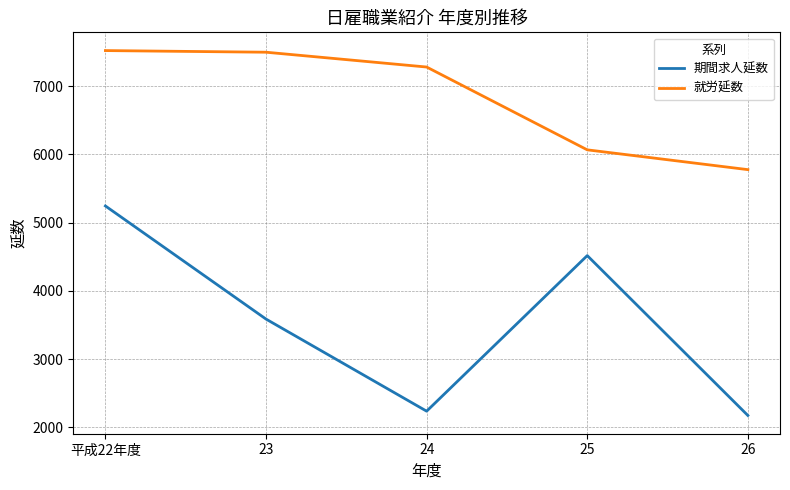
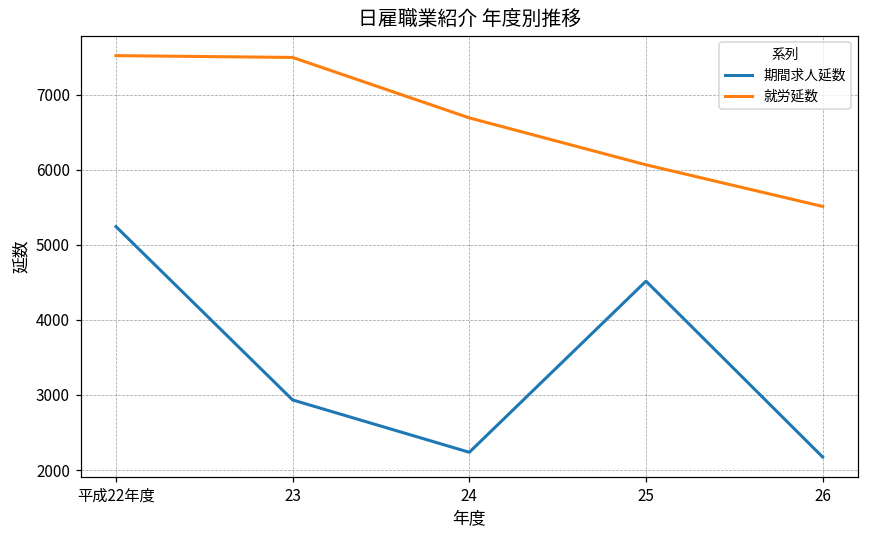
期間求人延数, 23: 3600 -> 2900
就労延数, 24: 7300 -> 6700
就労延数, 26: 5800 -> 5500
